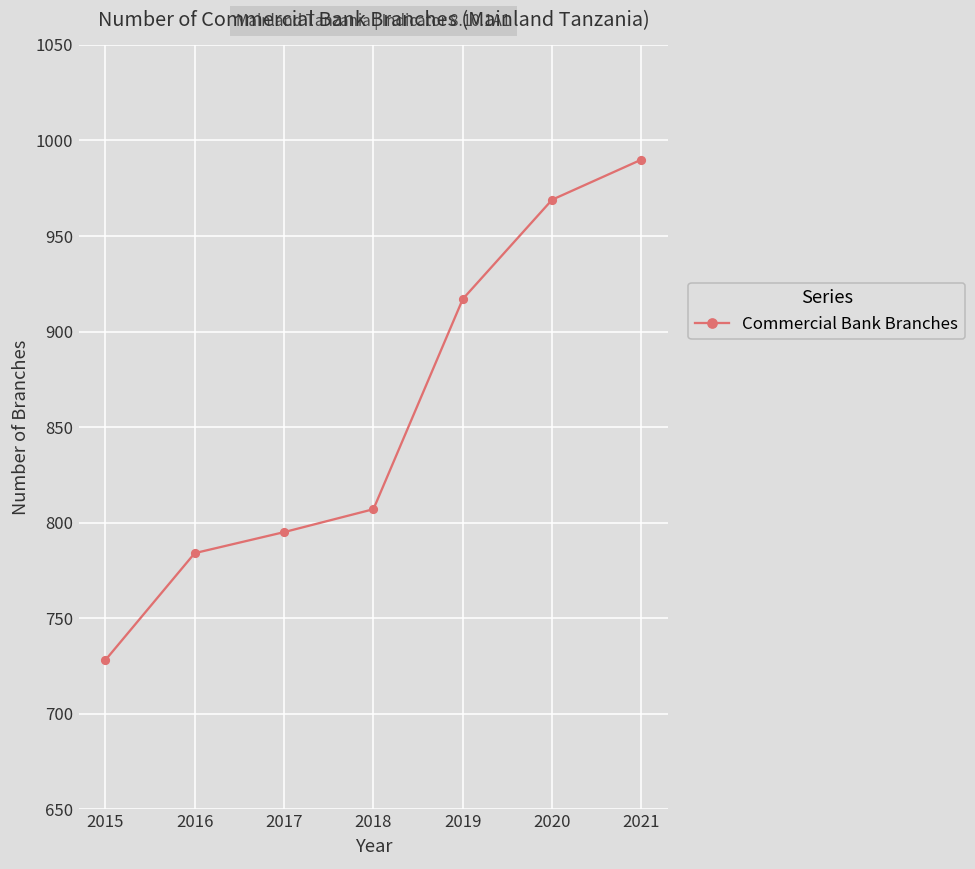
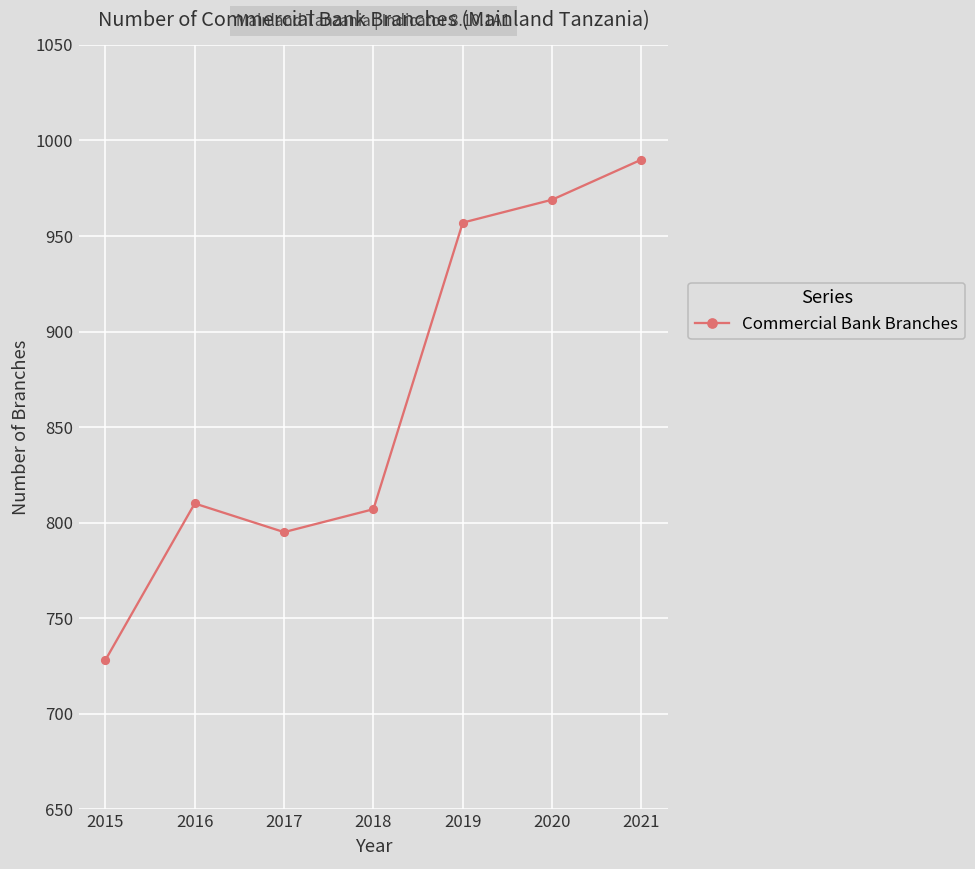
2016: 784 -> 810
2019: 917 -> 957
